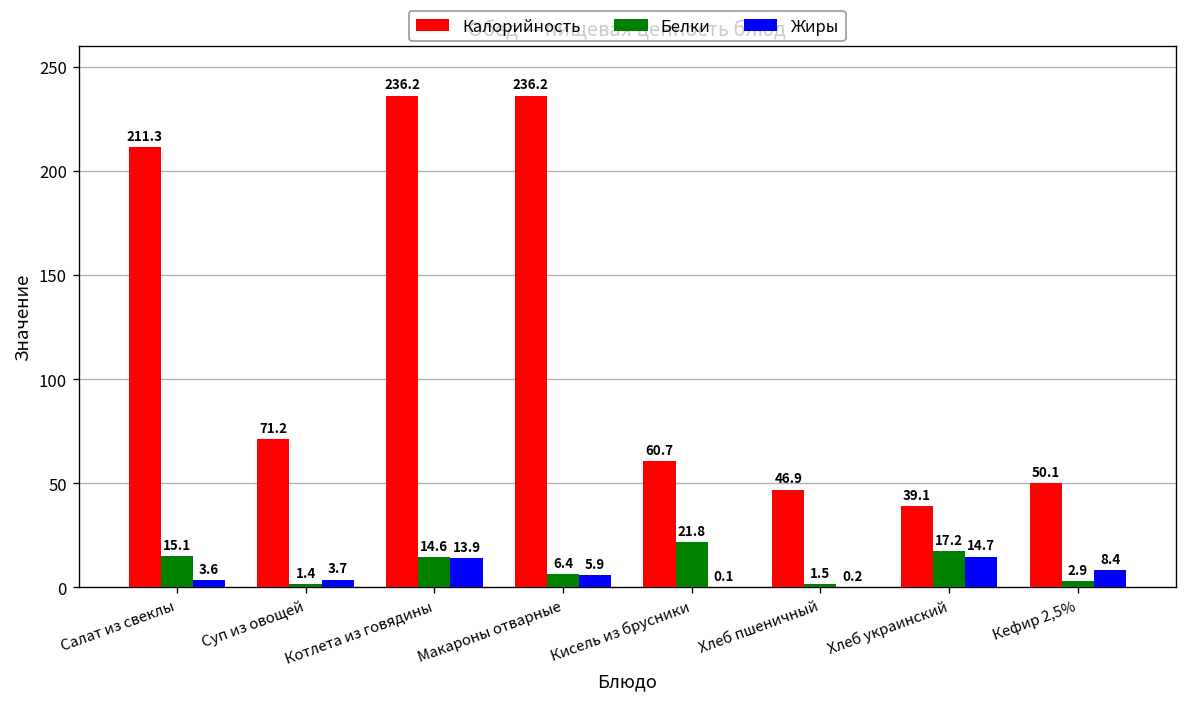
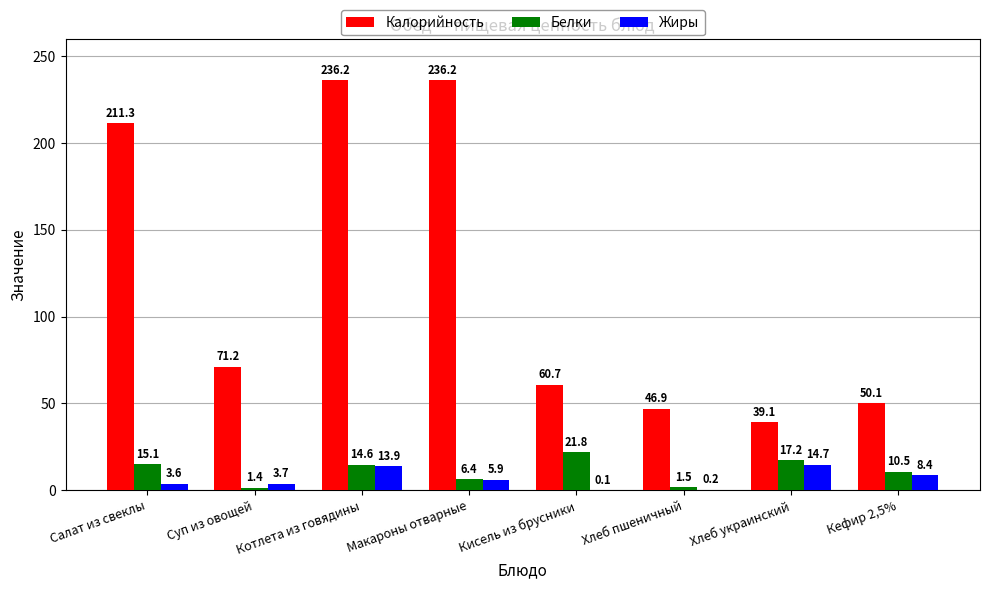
Белки, Кефир 2,5%: 2.9 -> 10.5
